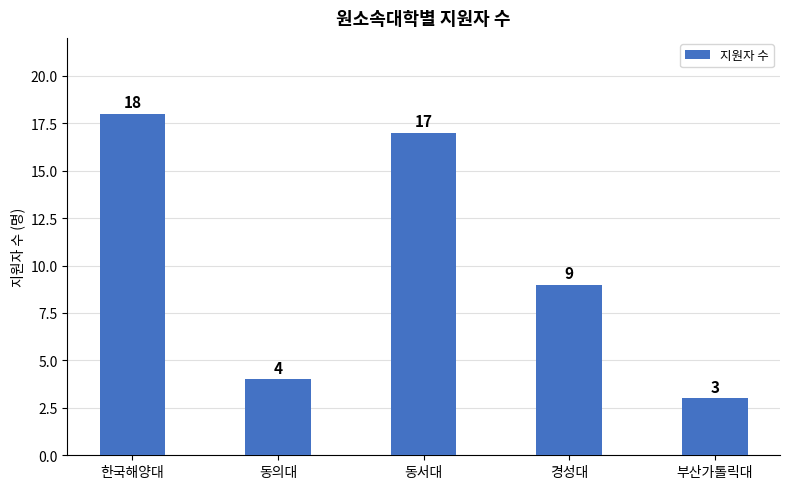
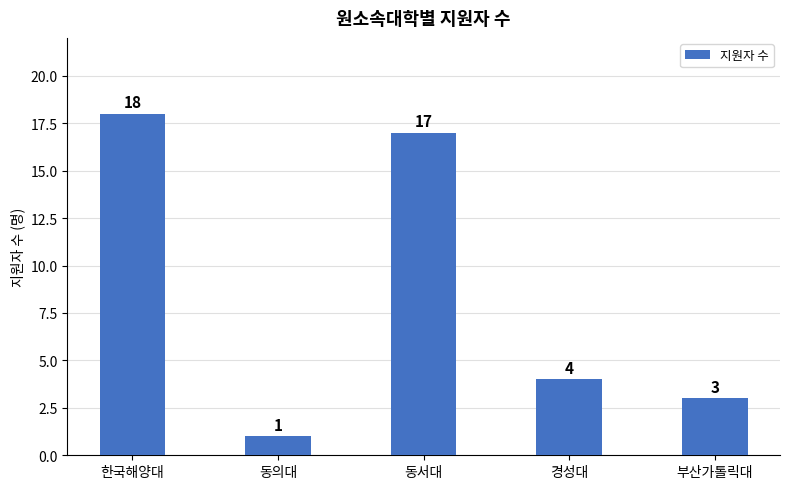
동의대: 4 -> 1
경성대: 9 -> 4
